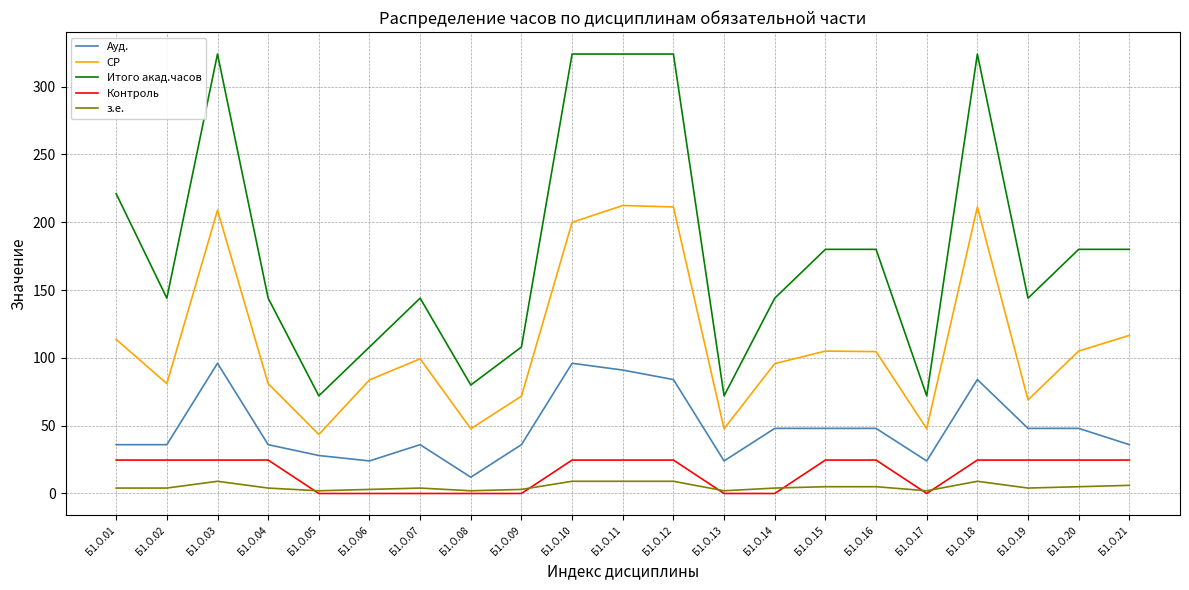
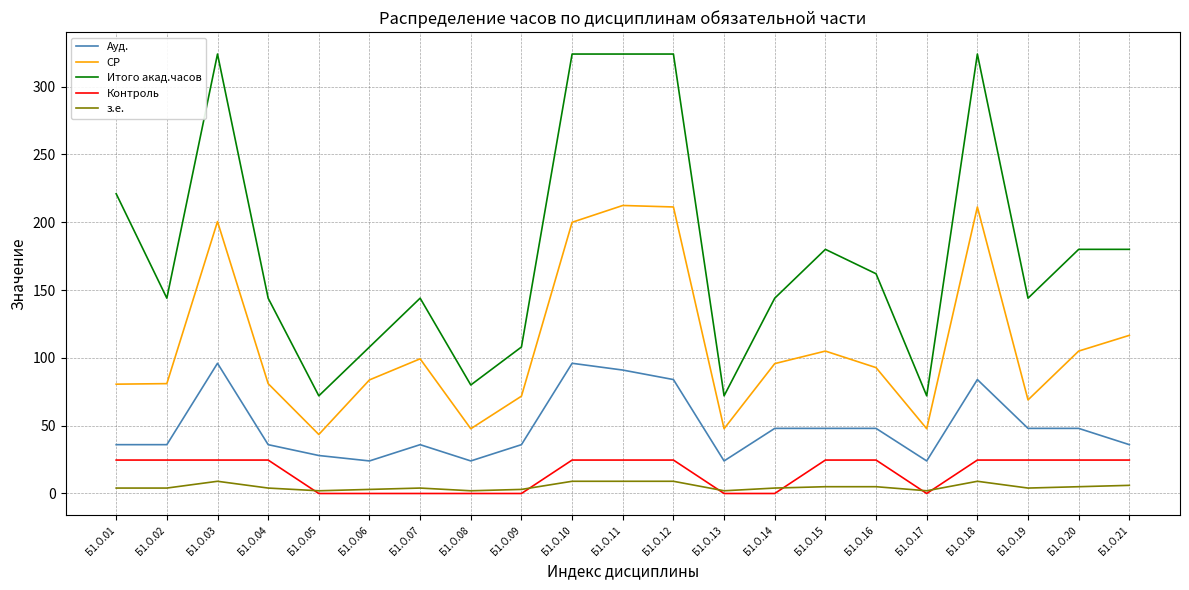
СР, Б1.О.01: 114 -> 81
СР, Б1.О.03: 209 -> 201
Ауд., Б1.О.08: 12 -> 24
СР, Б1.О.16: 105 -> 93
Итого акад.часов, Б1.О.16: 180 -> 162
